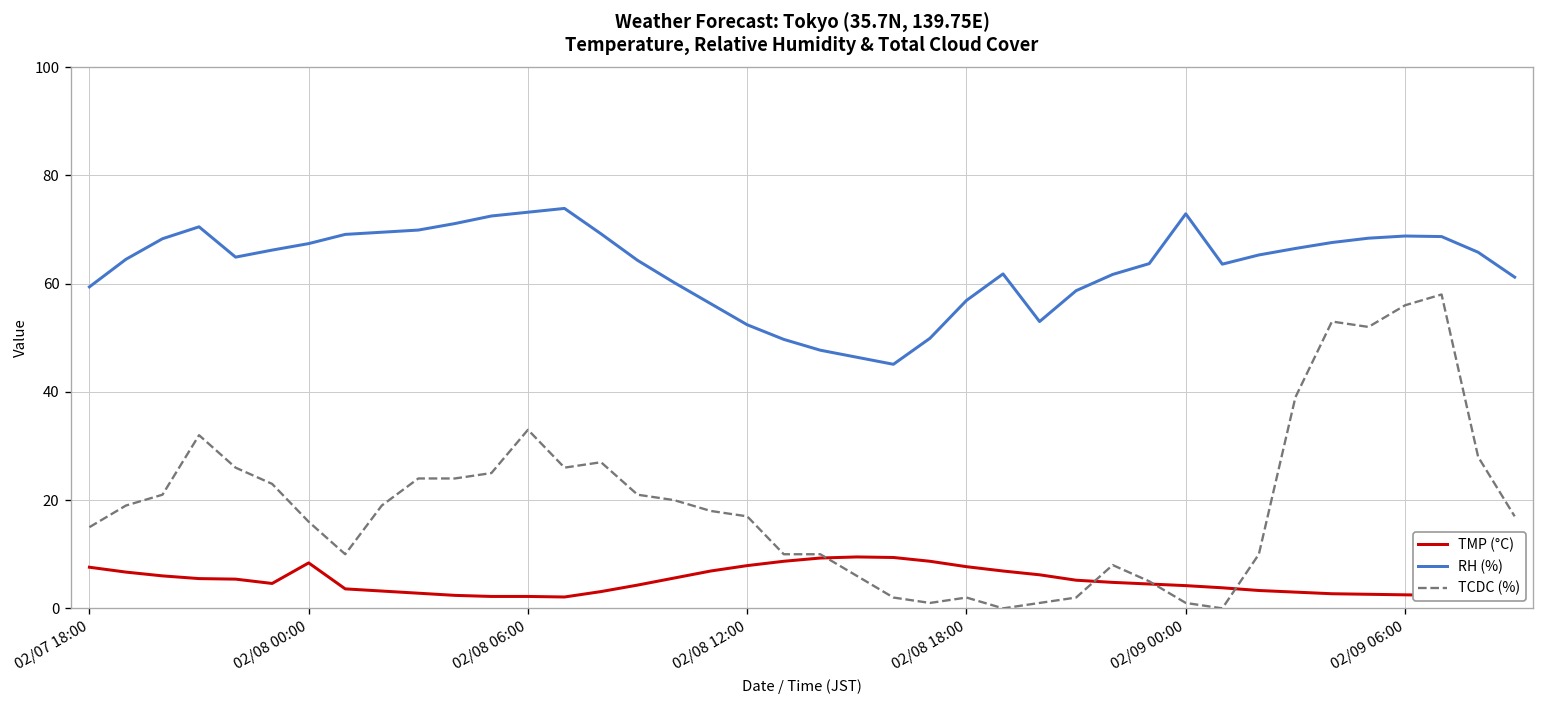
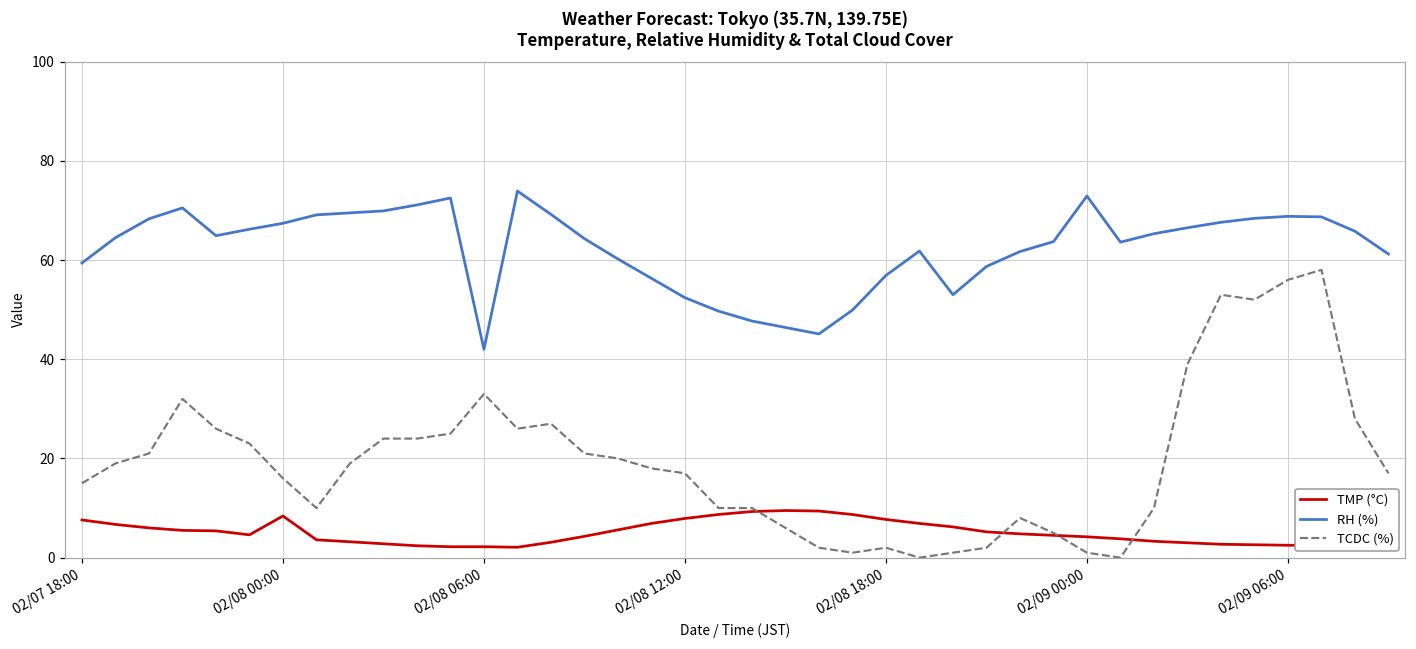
RH (%), 02/08 06:00: 73 -> 42
